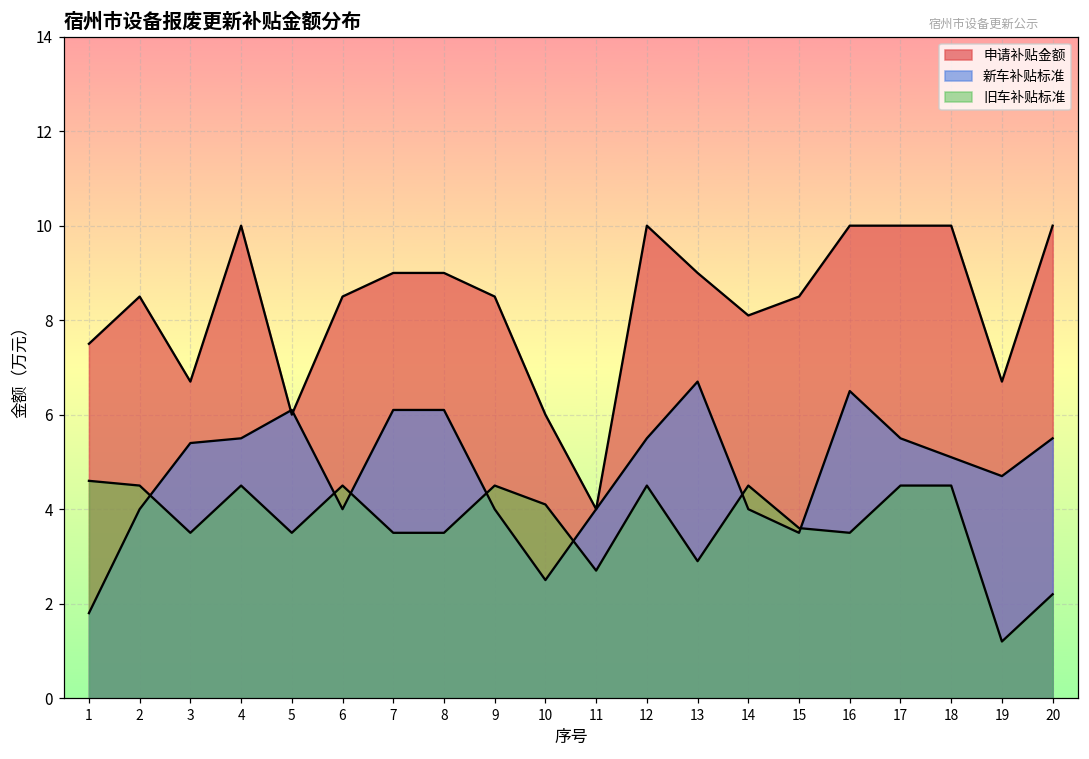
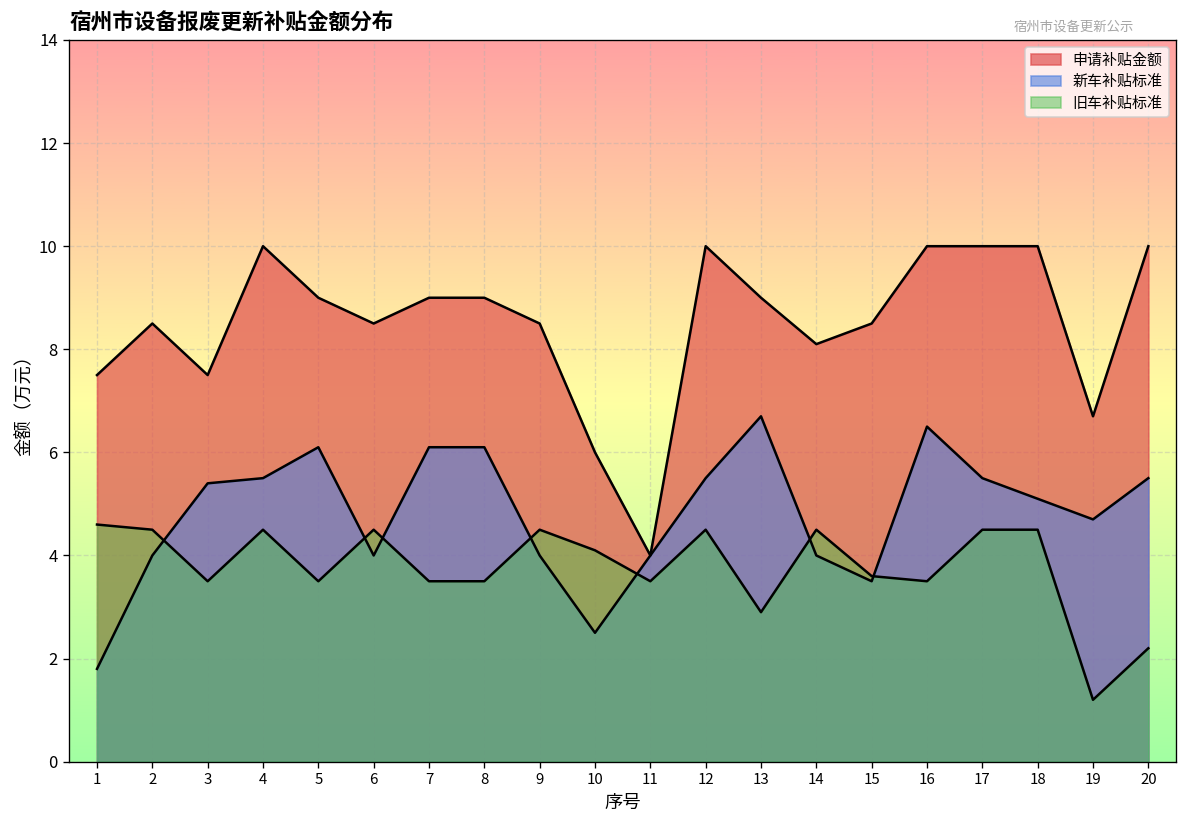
申请补贴金额, 3: 6.7 -> 7.5
申请补贴金额, 5: 6 -> 9
旧车补贴标准, 11: 2.7 -> 3.5
